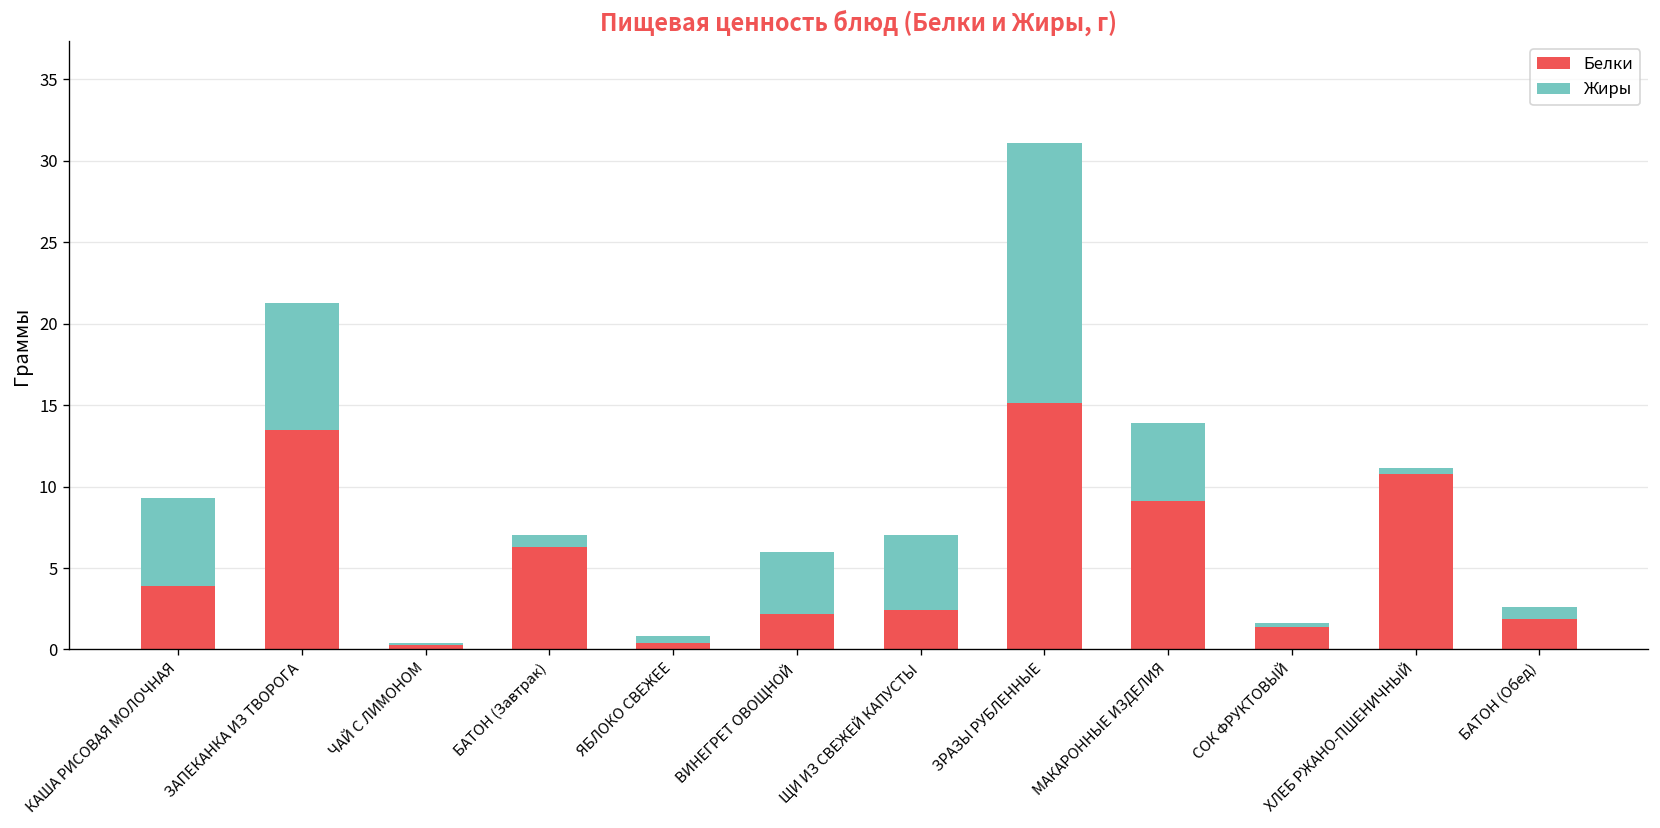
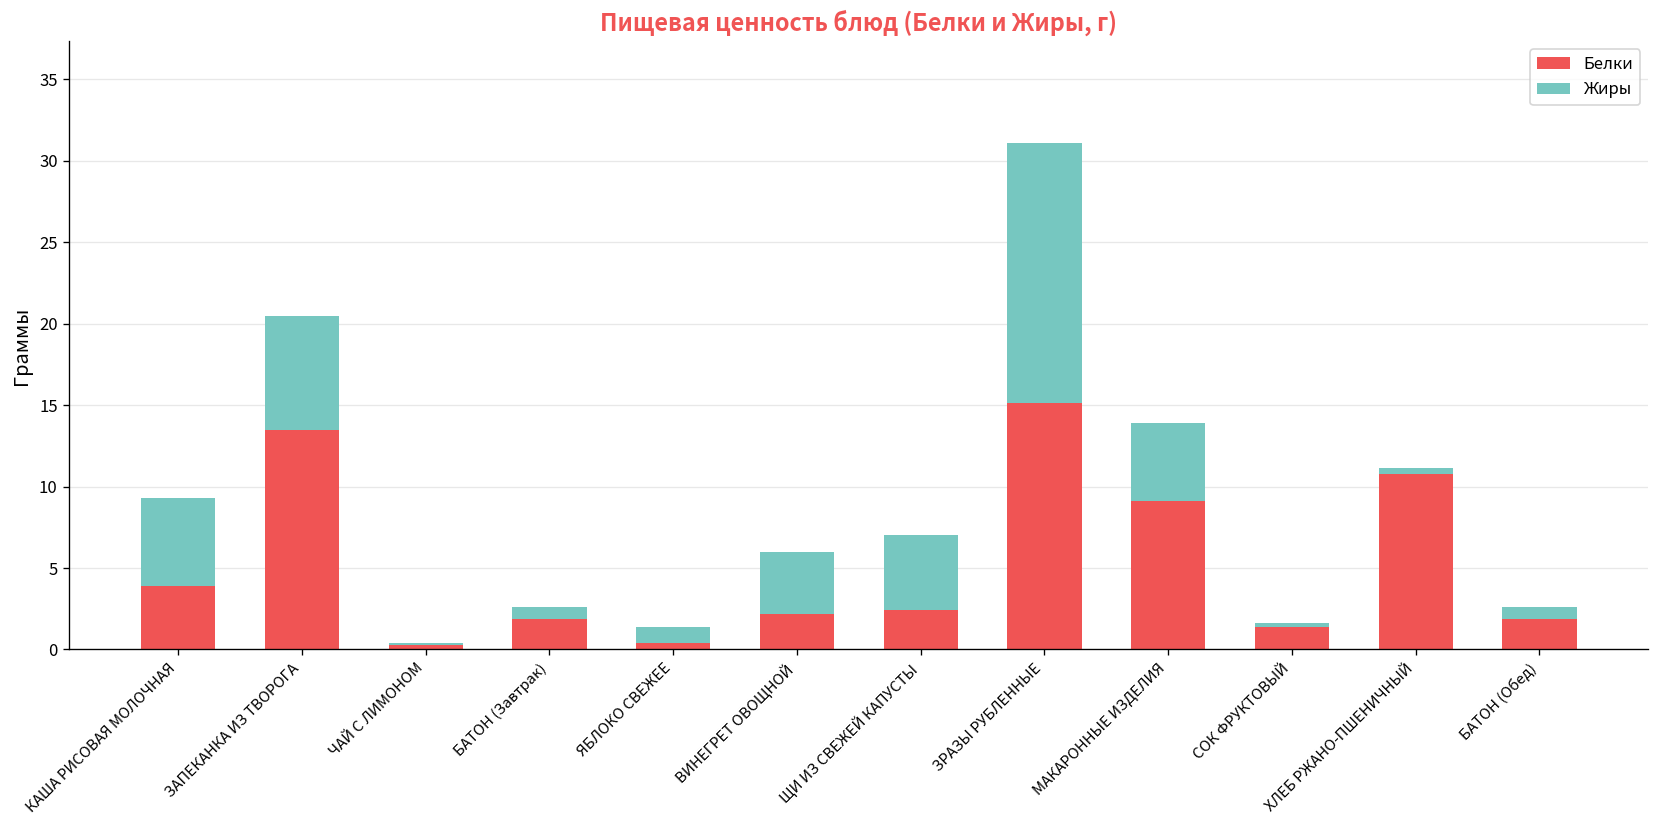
Жиры, ЗАПЕКАНКА ИЗ ТВОРОГА: 7.8 -> 7.0
Белки, БАТОН (Завтрак): 6.3 -> 1.9
Жиры, ЯБЛОКО СВЕЖЕЕ: 0.4 -> 1.0
